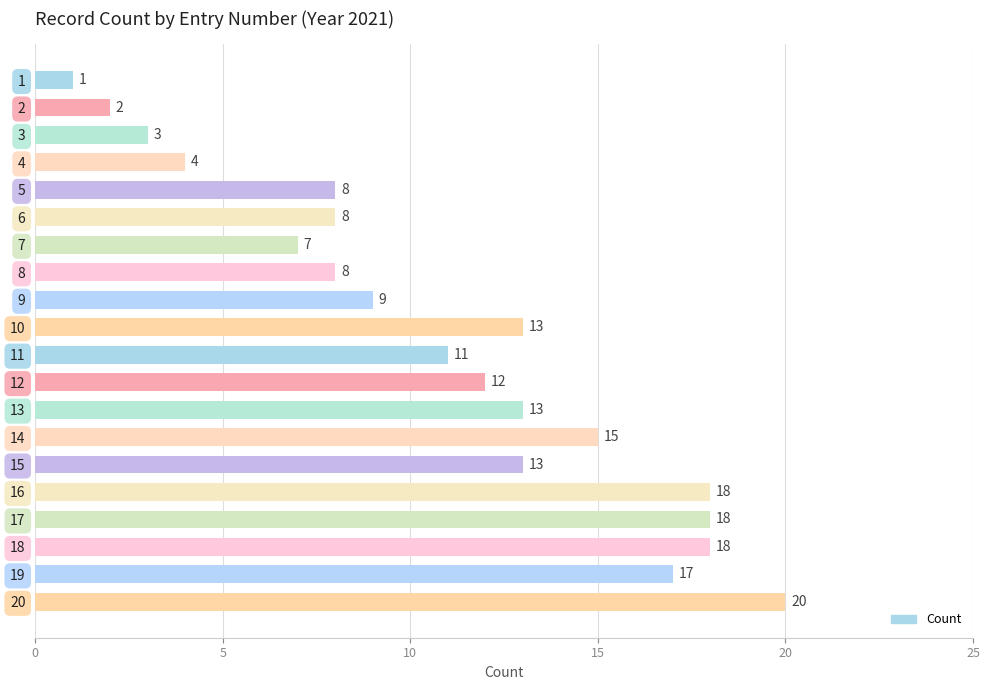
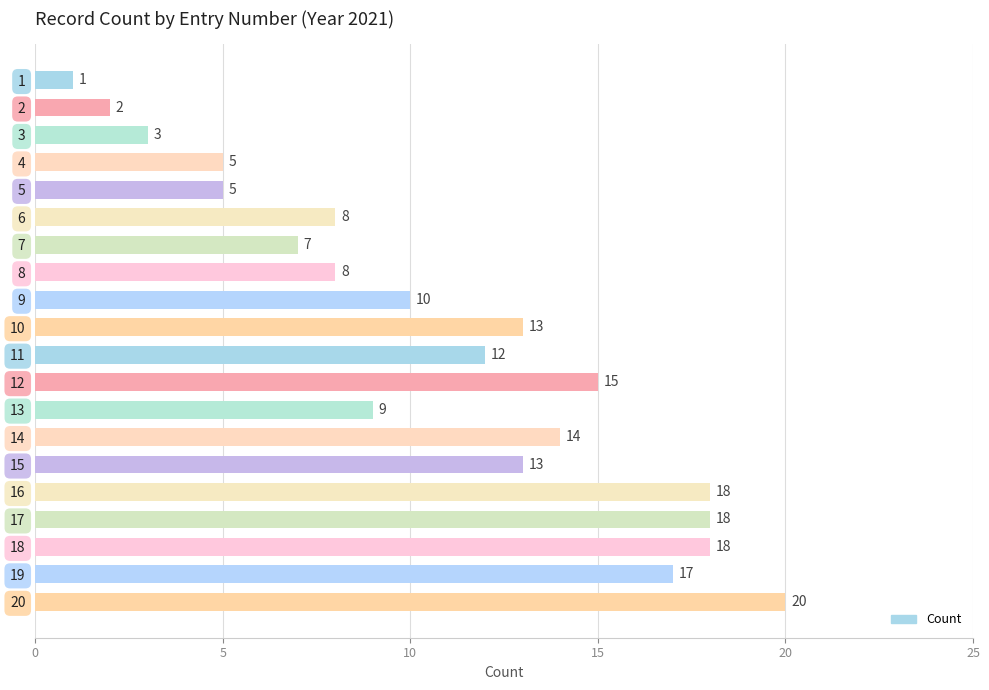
4: 4 -> 5
5: 8 -> 5
9: 9 -> 10
11: 11 -> 12
12: 12 -> 15
13: 13 -> 9
14: 15 -> 14
